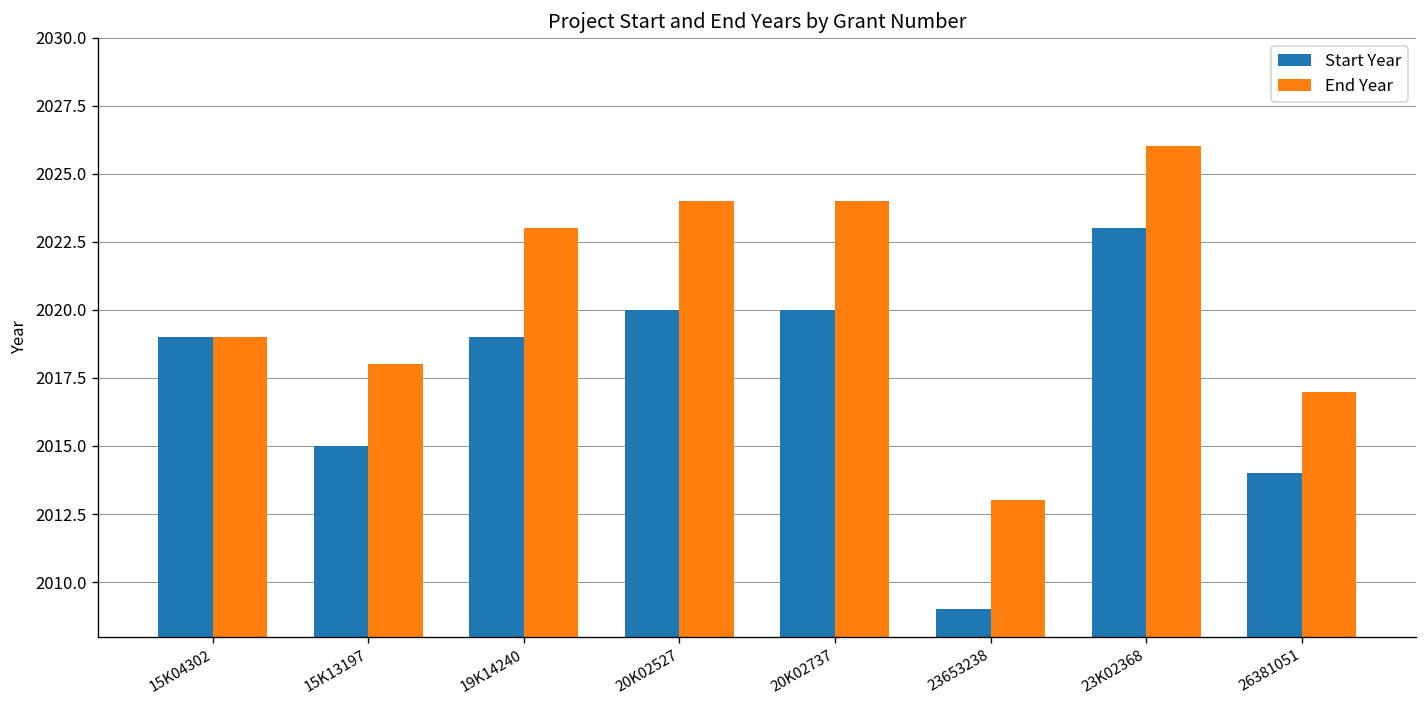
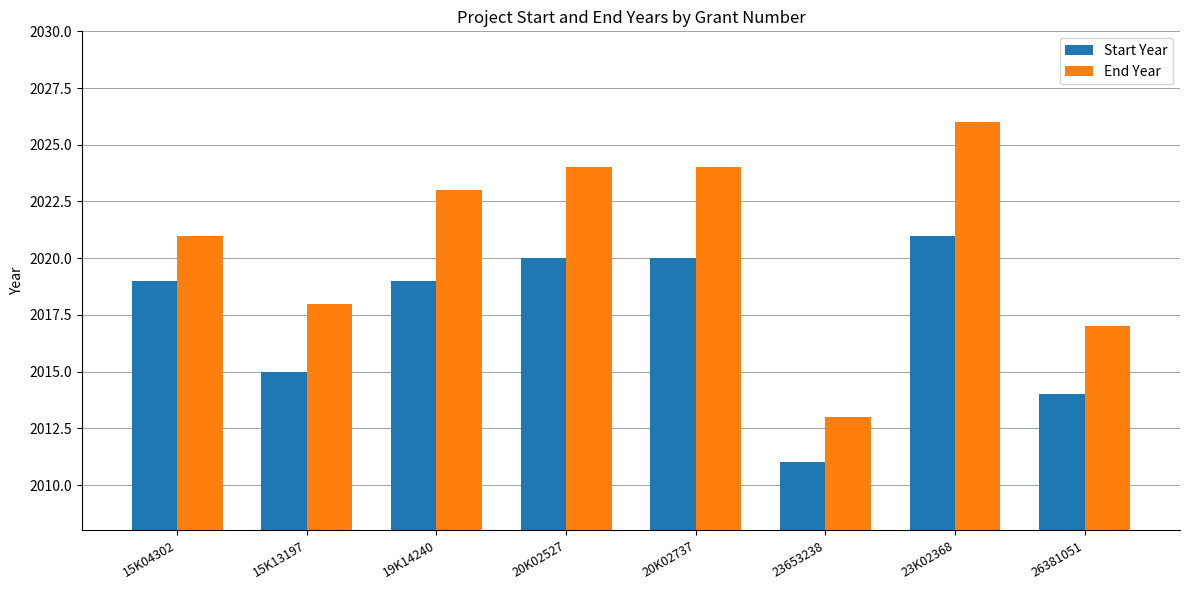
End Year, 15K04302: 2019 -> 2021
Start Year, 23653238: 2009 -> 2011
Start Year, 23K02368: 2023 -> 2021
